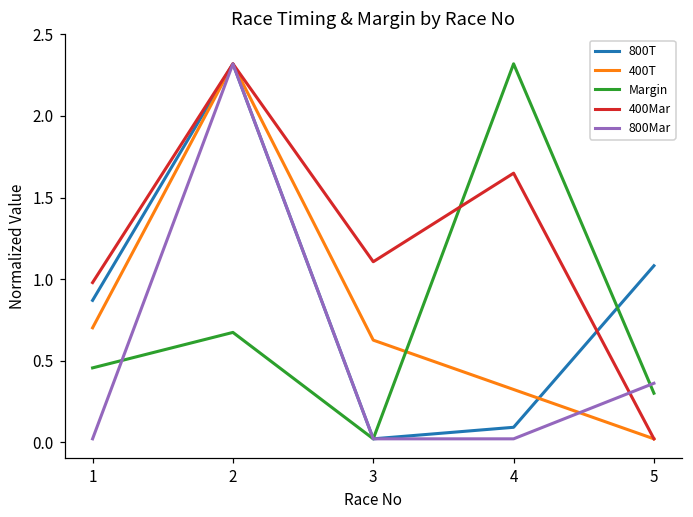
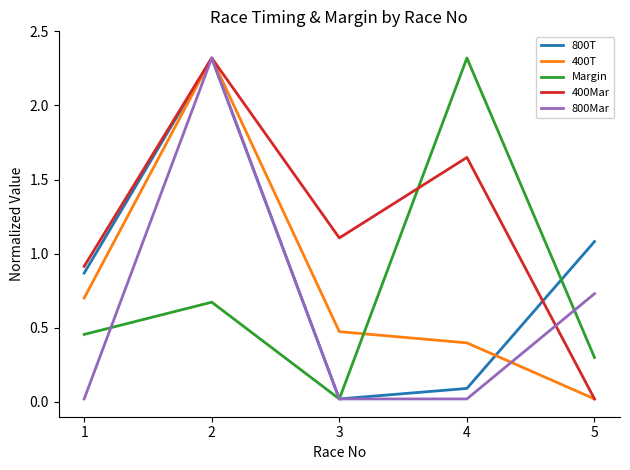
400Mar, 1: 0.98 -> 0.91
400T, 3: 0.63 -> 0.47
400T, 4: 0.32 -> 0.40
800Mar, 5: 0.36 -> 0.73
